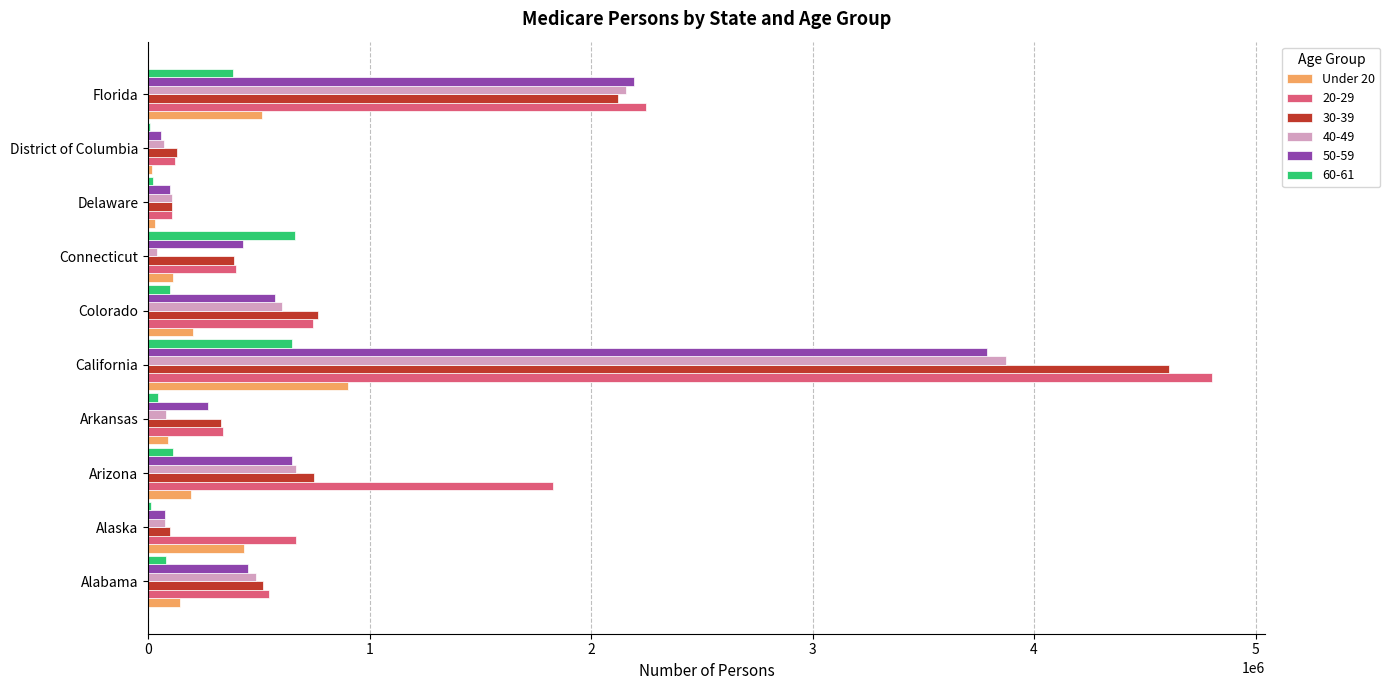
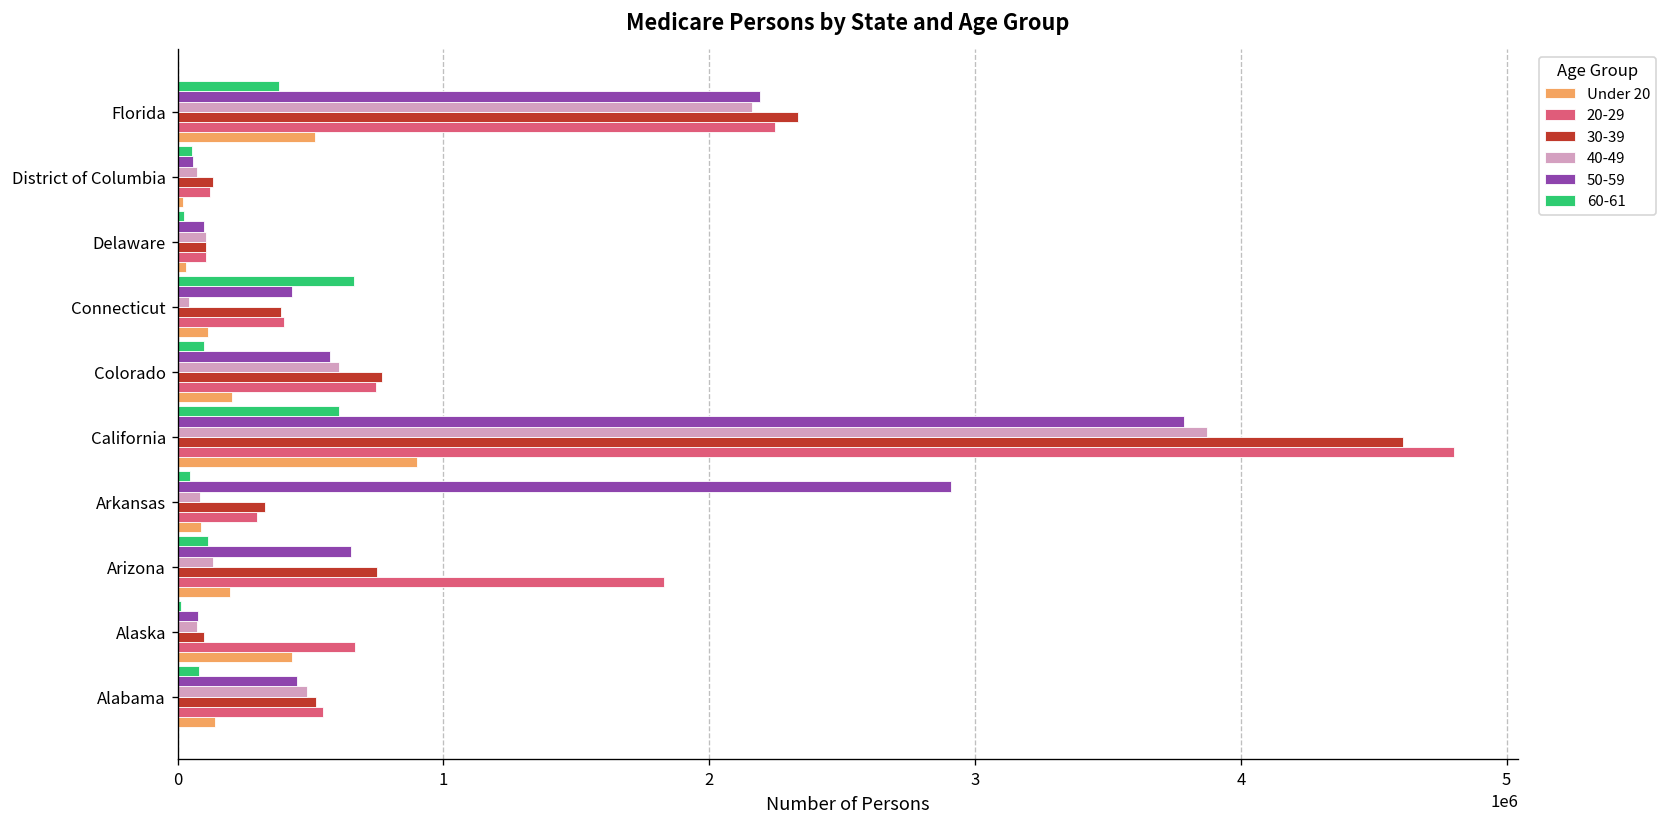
30-39, Florida: 2120000 -> 2330000
60-61, District of Columbia: 10000 -> 60000
60-61, California: 650000 -> 610000
50-59, Arkansas: 270000 -> 2910000
20-29, Arkansas: 340000 -> 300000
40-49, Arizona: 670000 -> 130000
